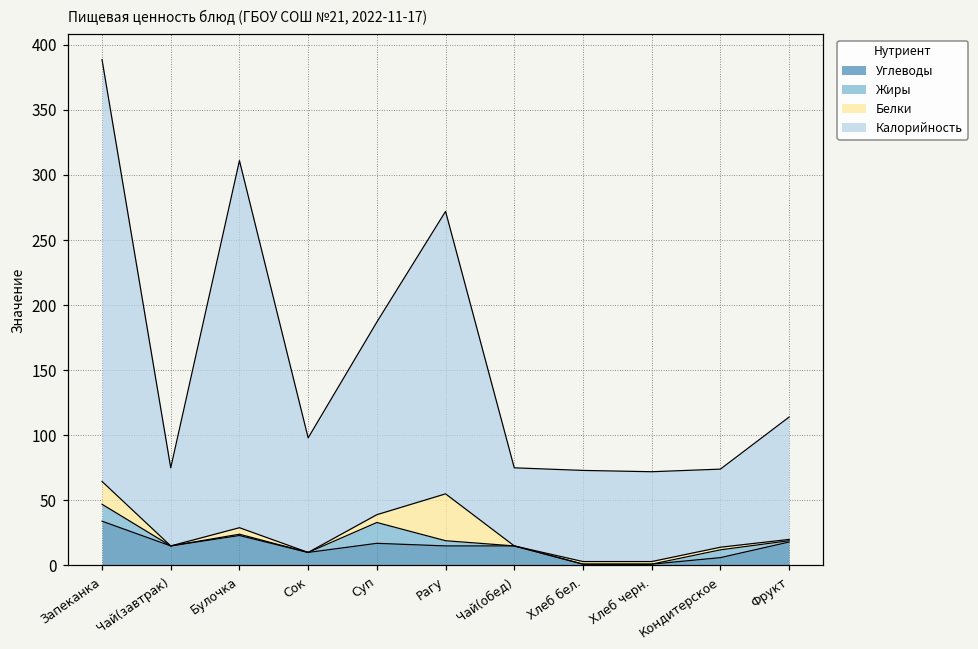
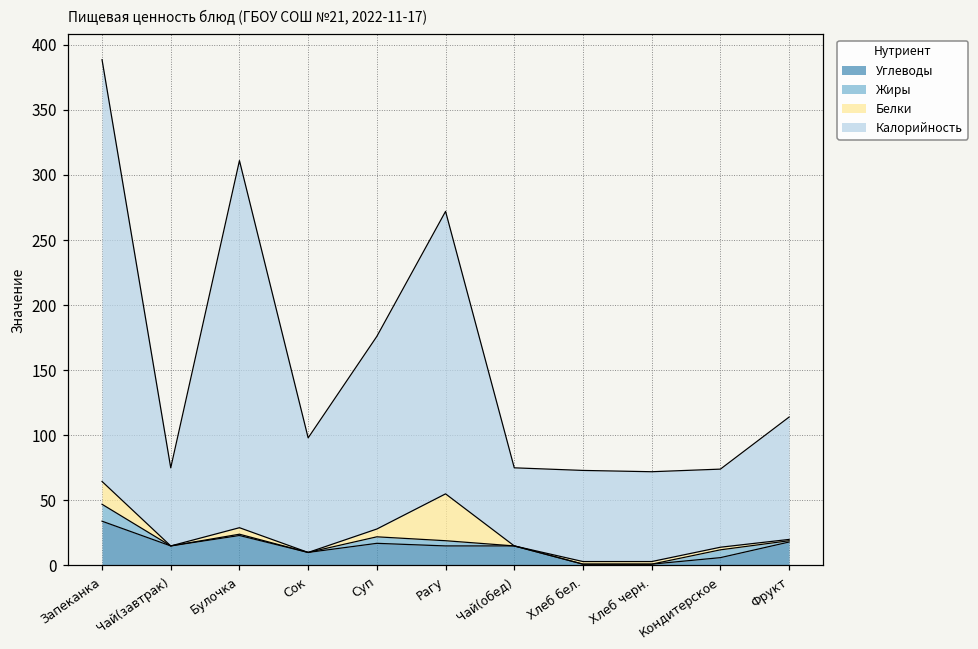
Жиры, Суп: 16 -> 5
